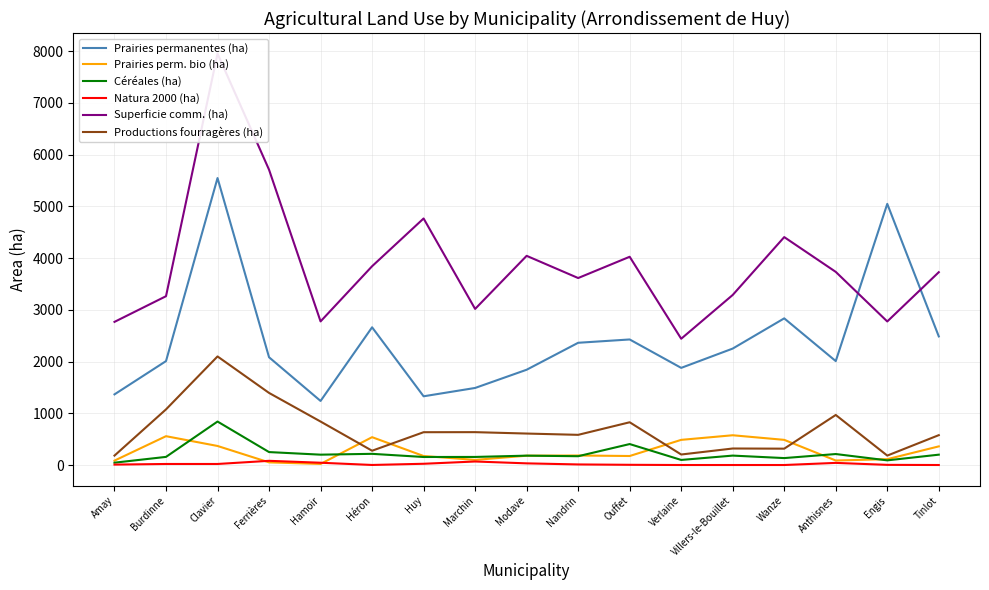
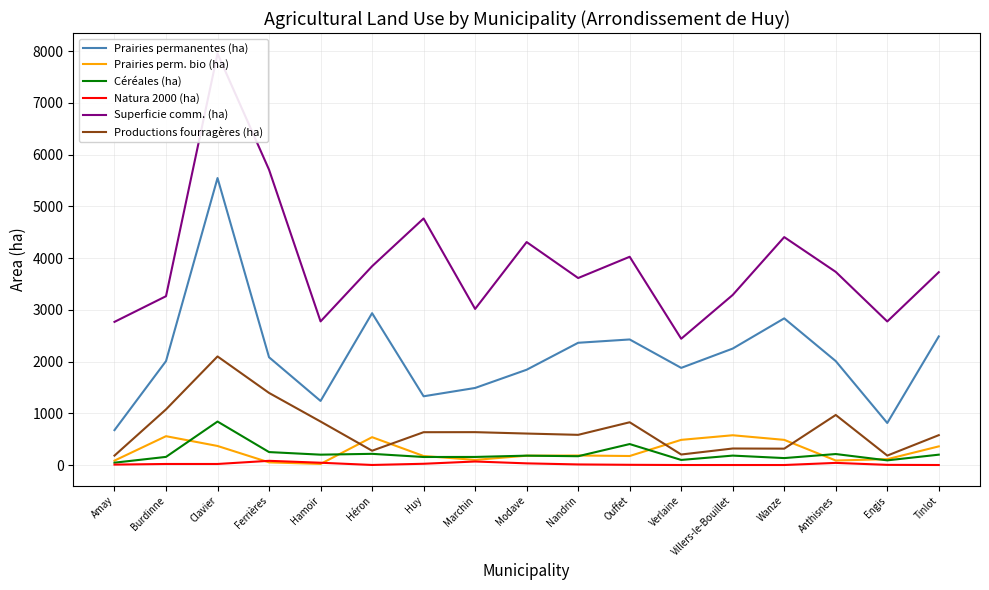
Prairies permanentes (ha), Amay: 1400 -> 700
Prairies permanentes (ha), Héron: 2700 -> 2900
Superficie comm. (ha), Modave: 4000 -> 4300
Prairies permanentes (ha), Engis: 5000 -> 800
